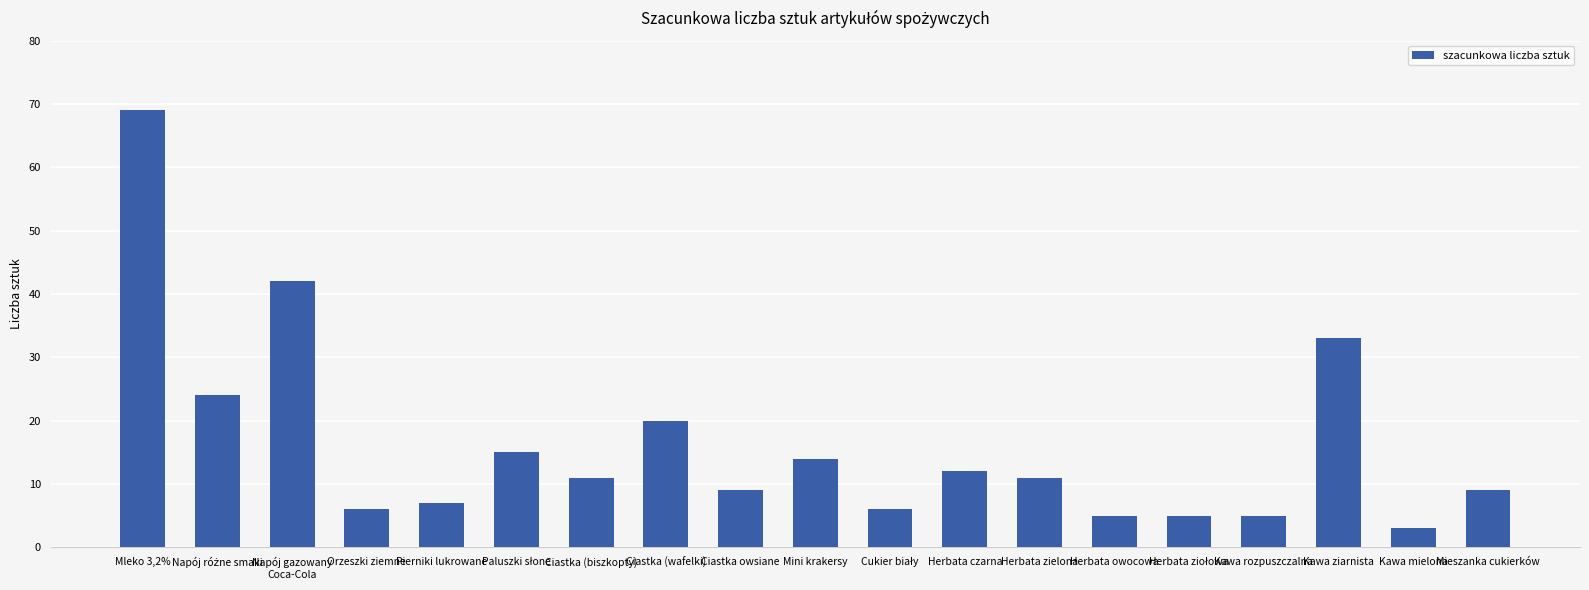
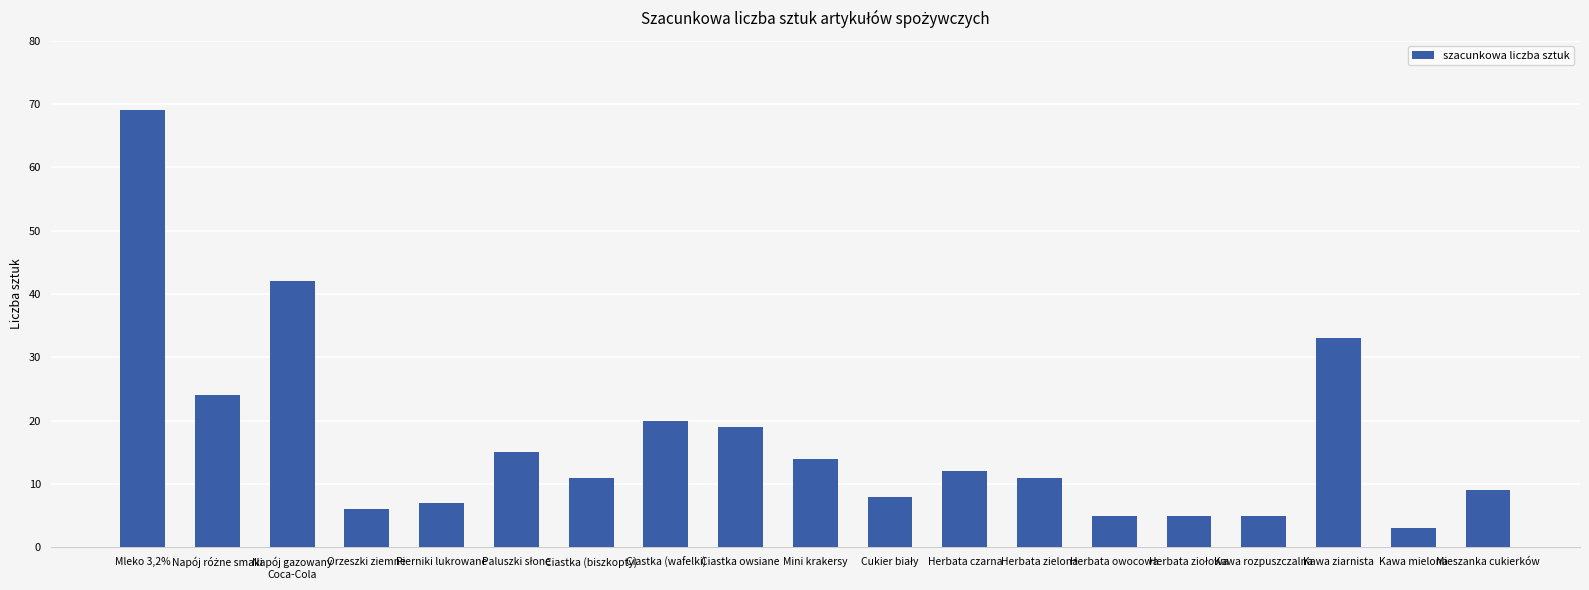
Ciastka owsiane: 9 -> 19
Cukier biały: 6 -> 8
